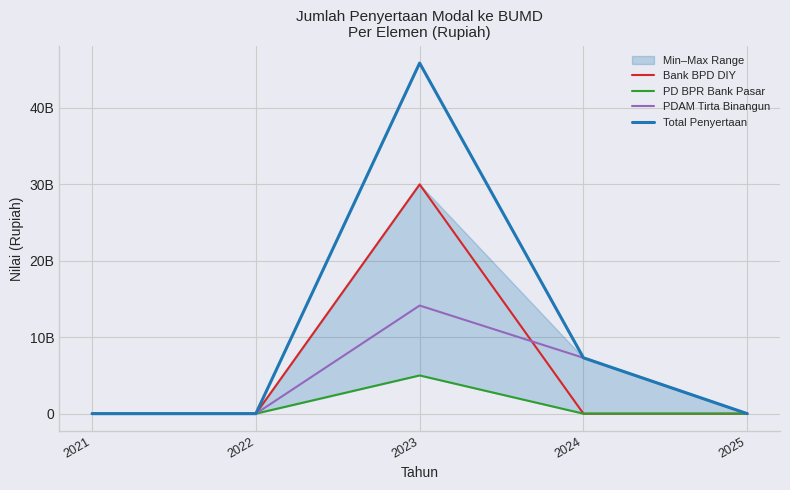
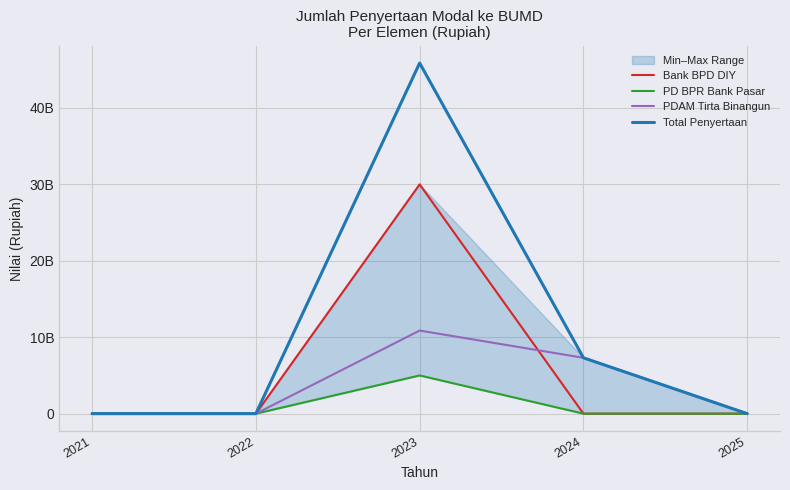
PDAM Tirta Binangun, 2023: 14000000000 -> 11000000000
